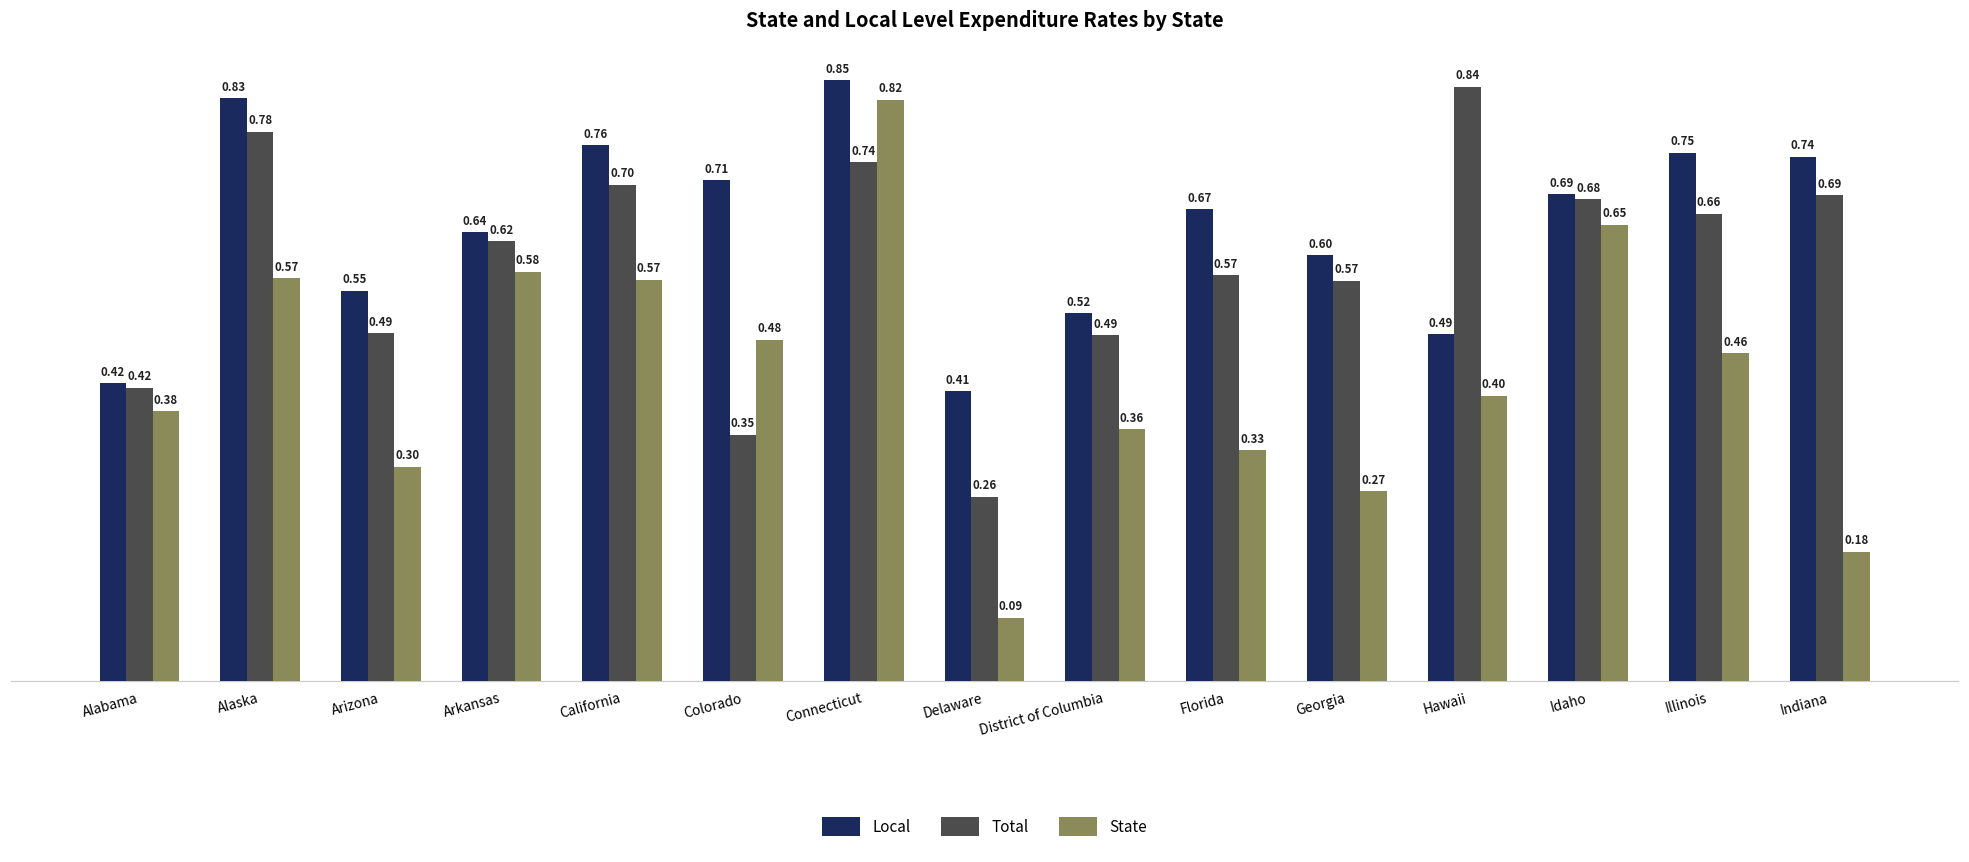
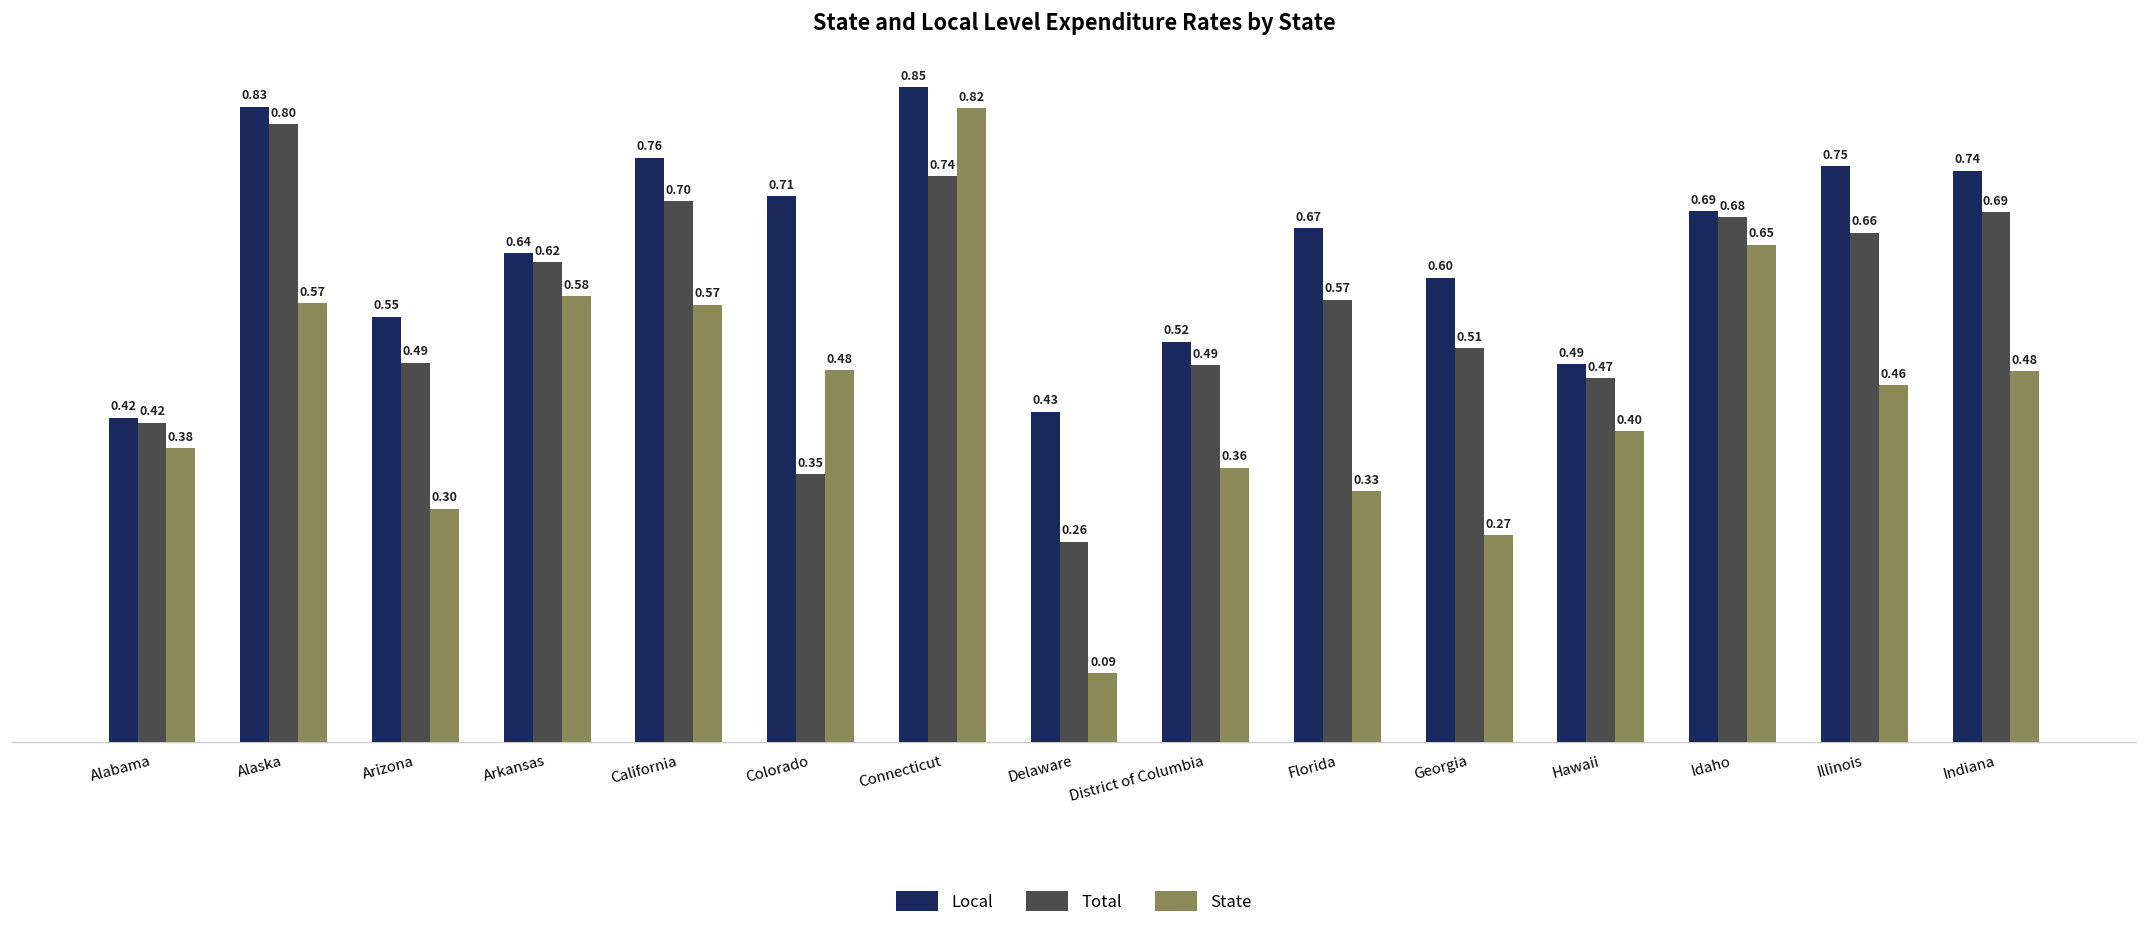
Total, Alaska: 0.78 -> 0.80
Local, Delaware: 0.41 -> 0.43
Total, Georgia: 0.57 -> 0.51
Total, Hawaii: 0.84 -> 0.47
State, Indiana: 0.18 -> 0.48
